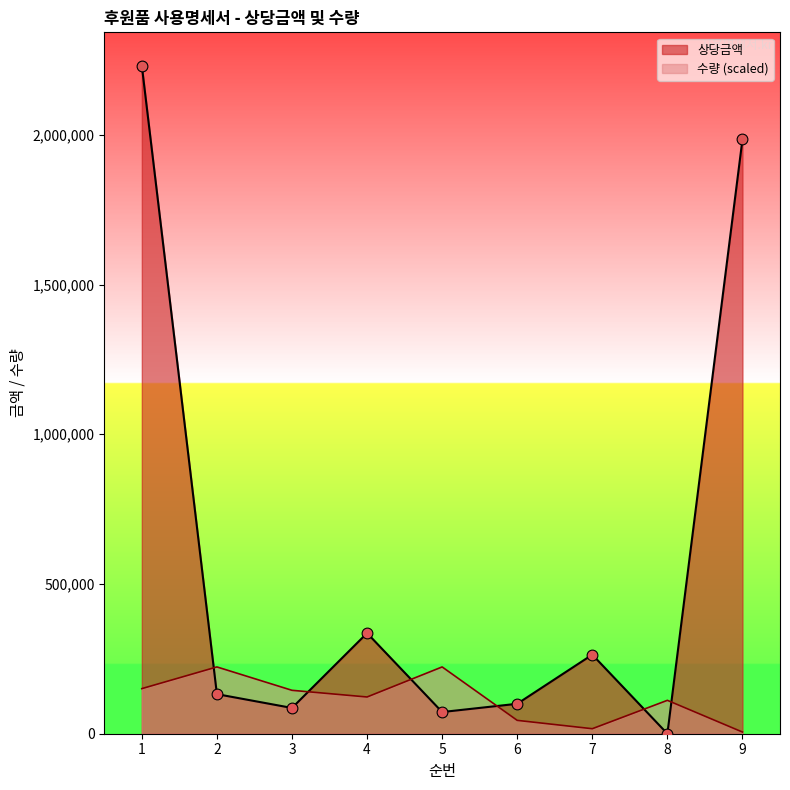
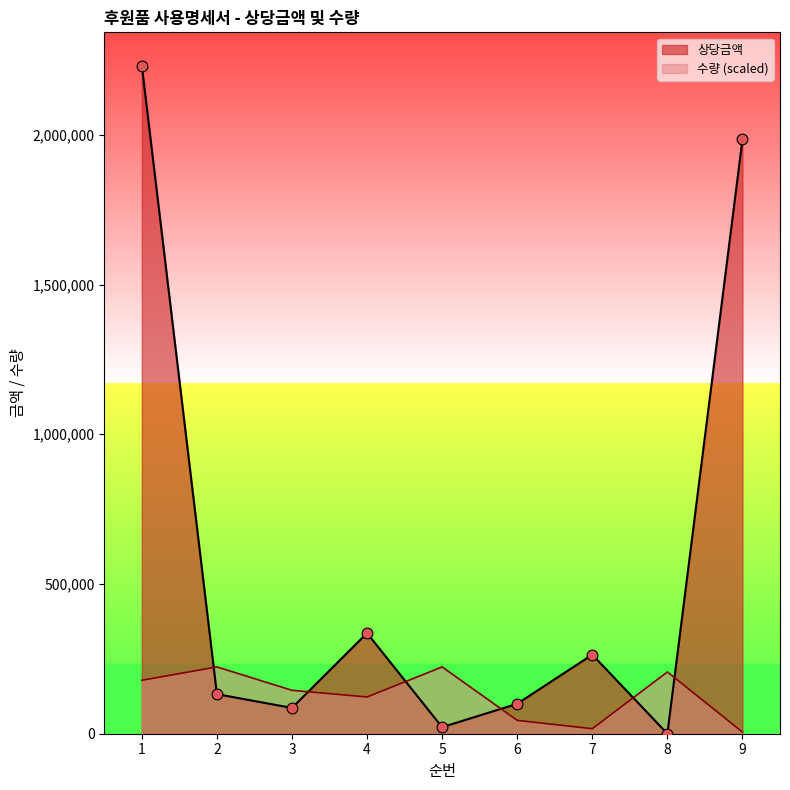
수량 (scaled), 1: 150,000 -> 180,000
상당금액, 5: 70,000 -> 20,000
수량 (scaled), 8: 110,000 -> 210,000
